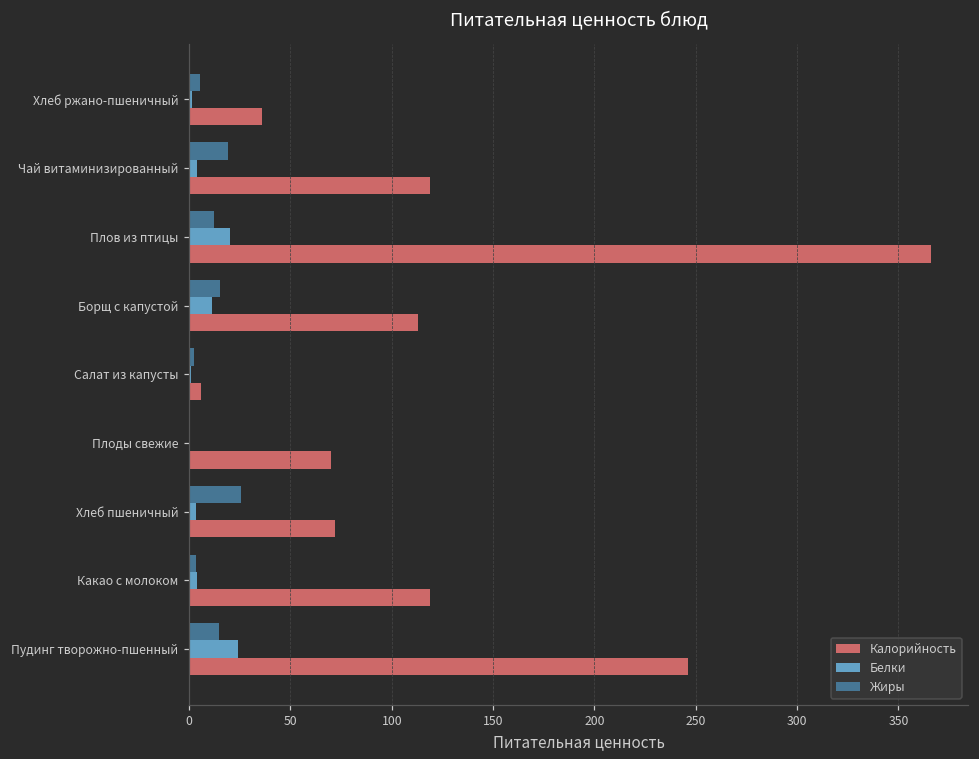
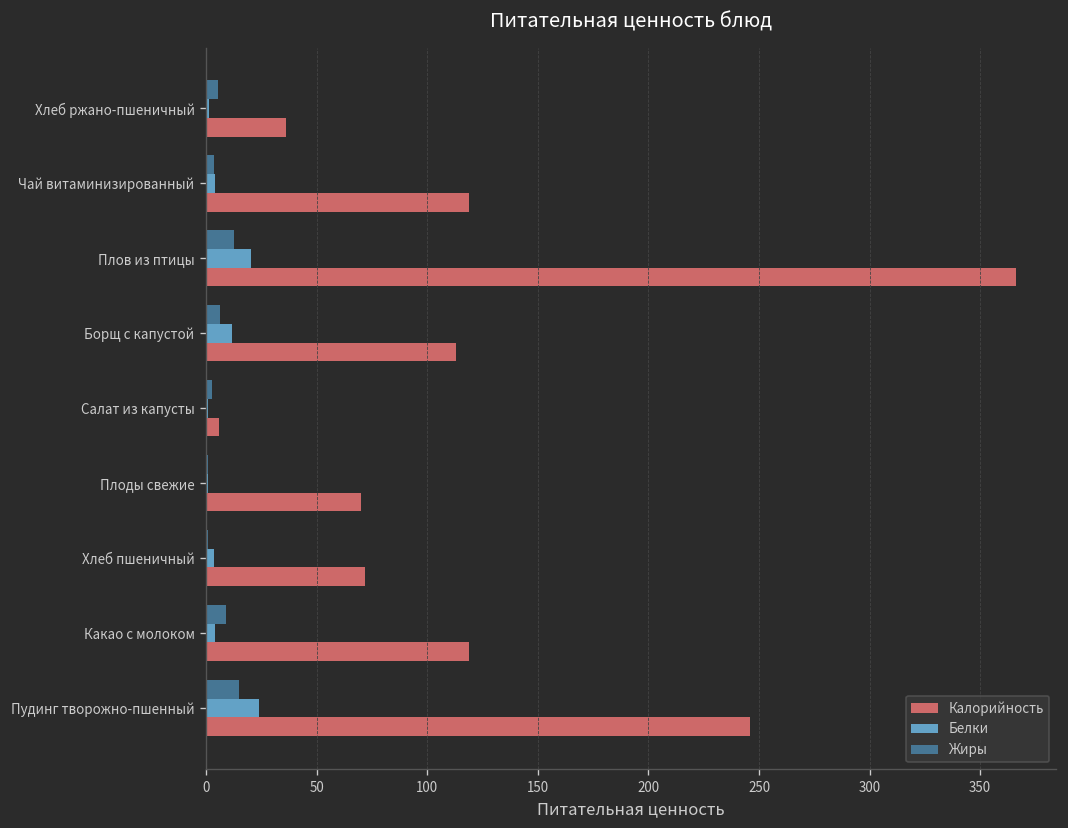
Жиры, Чай витаминизированный: 19 -> 4
Жиры, Борщ с капустой: 15 -> 6
Жиры, Хлеб пшеничный: 26 -> 1
Жиры, Какао с молоком: 4 -> 9
